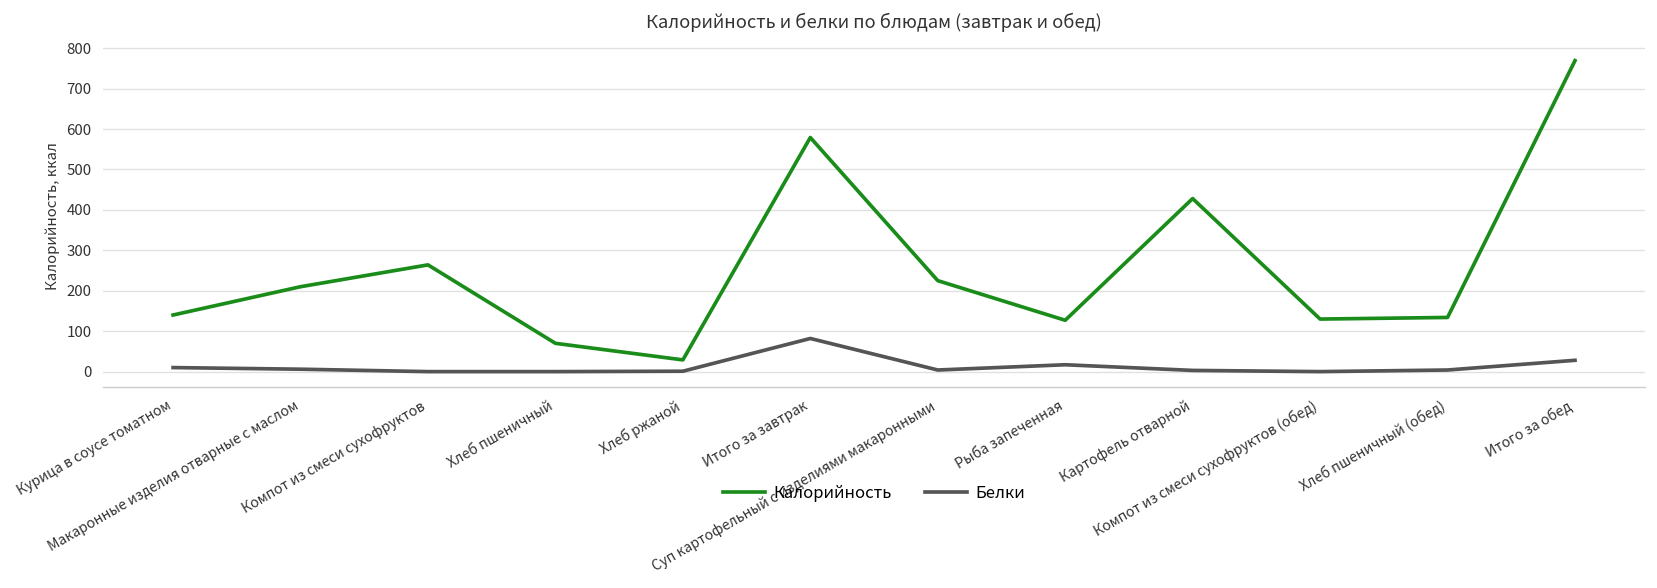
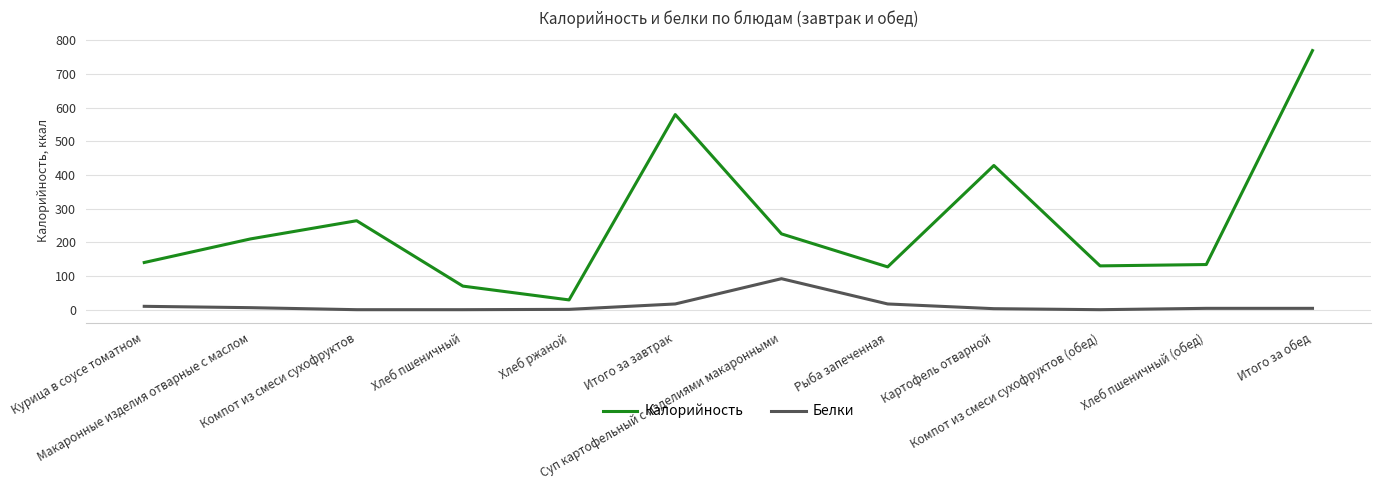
Белки, Итого за завтрак: 80 -> 20
Белки, Суп картофельный с изделиями макаронными: 0 -> 90
Белки, Итого за обед: 30 -> 0
